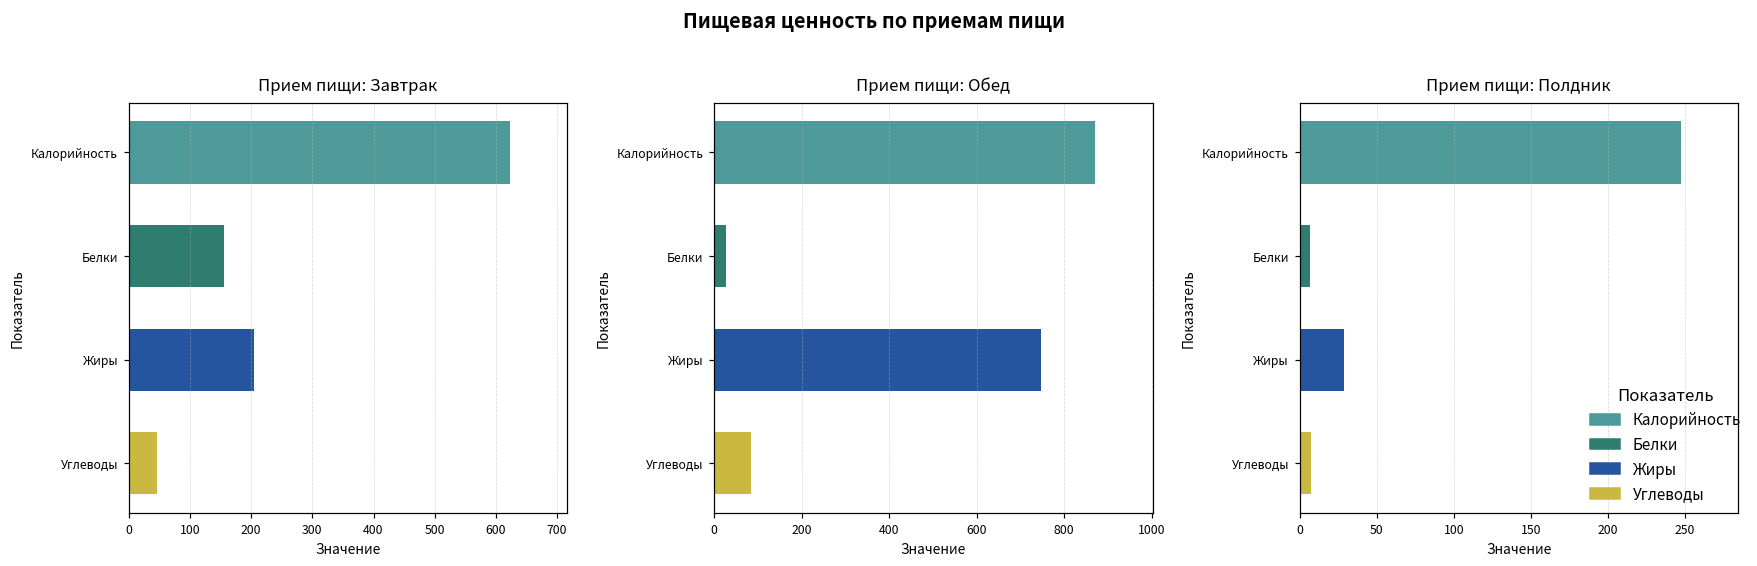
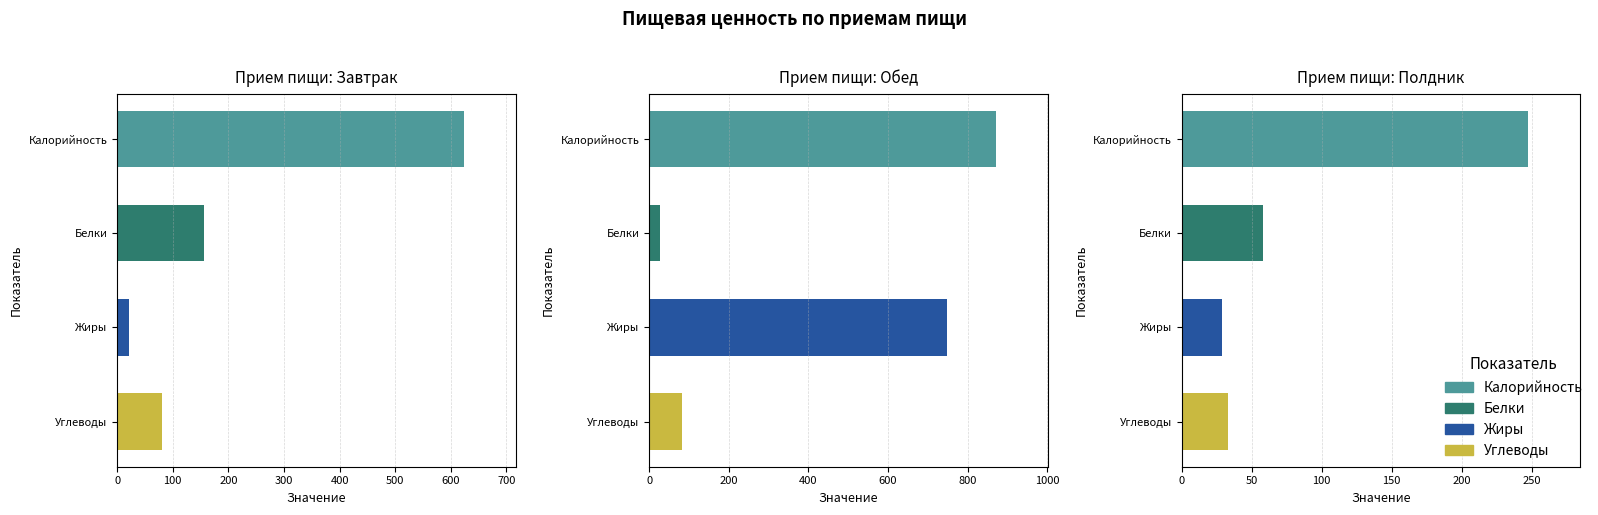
Прием пищи: Завтрак, Жиры: 200 -> 20
Прием пищи: Завтрак, Углеводы: 50 -> 80
Прием пищи: Полдник, Белки: 7 -> 58
Прием пищи: Полдник, Углеводы: 8 -> 33
